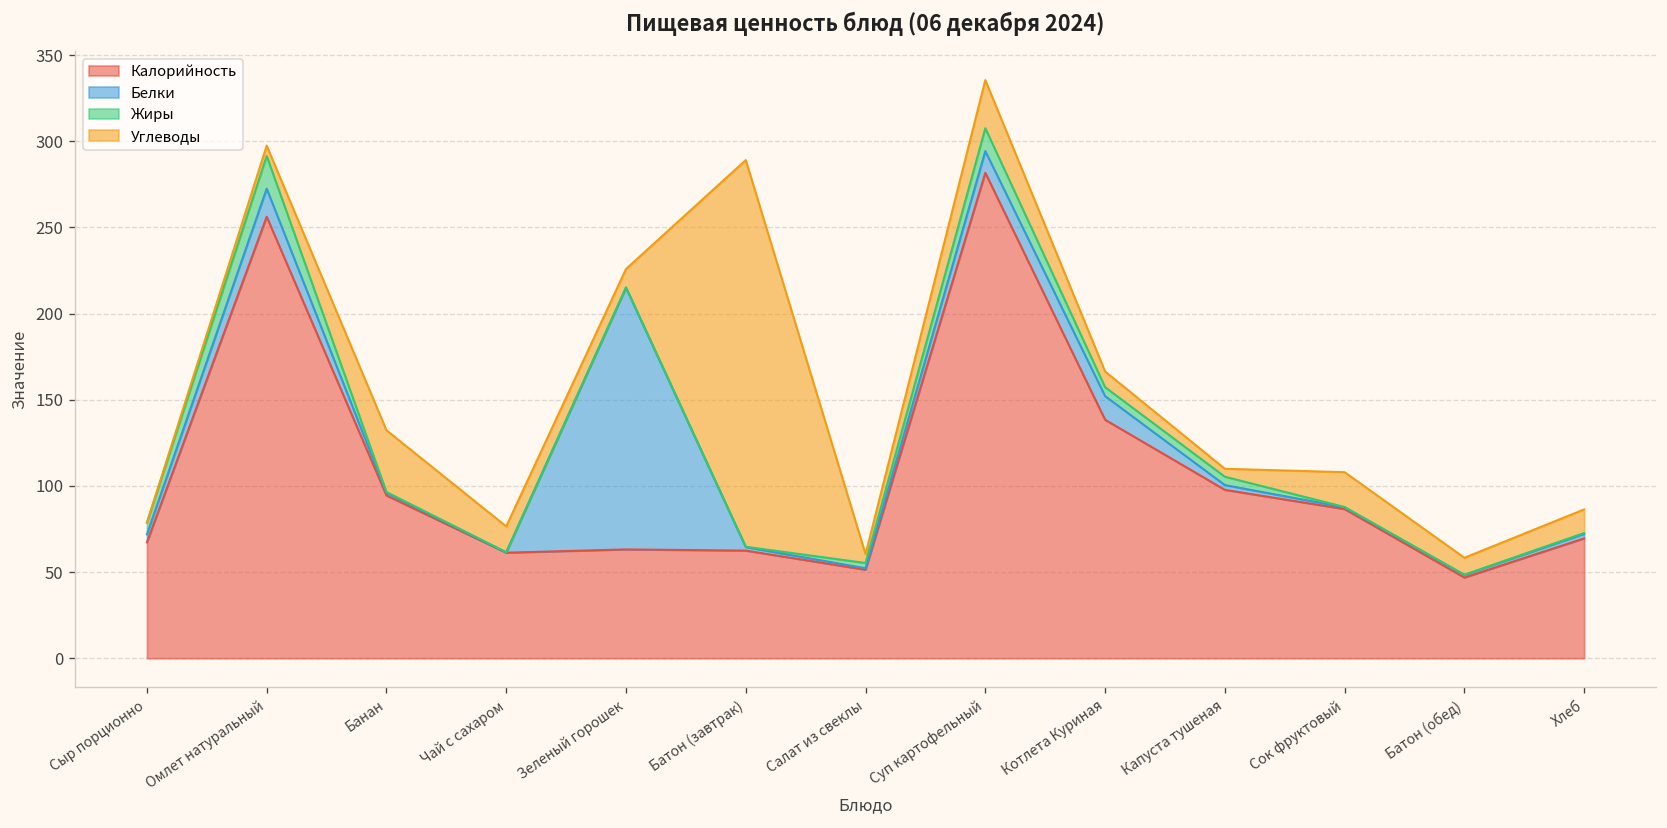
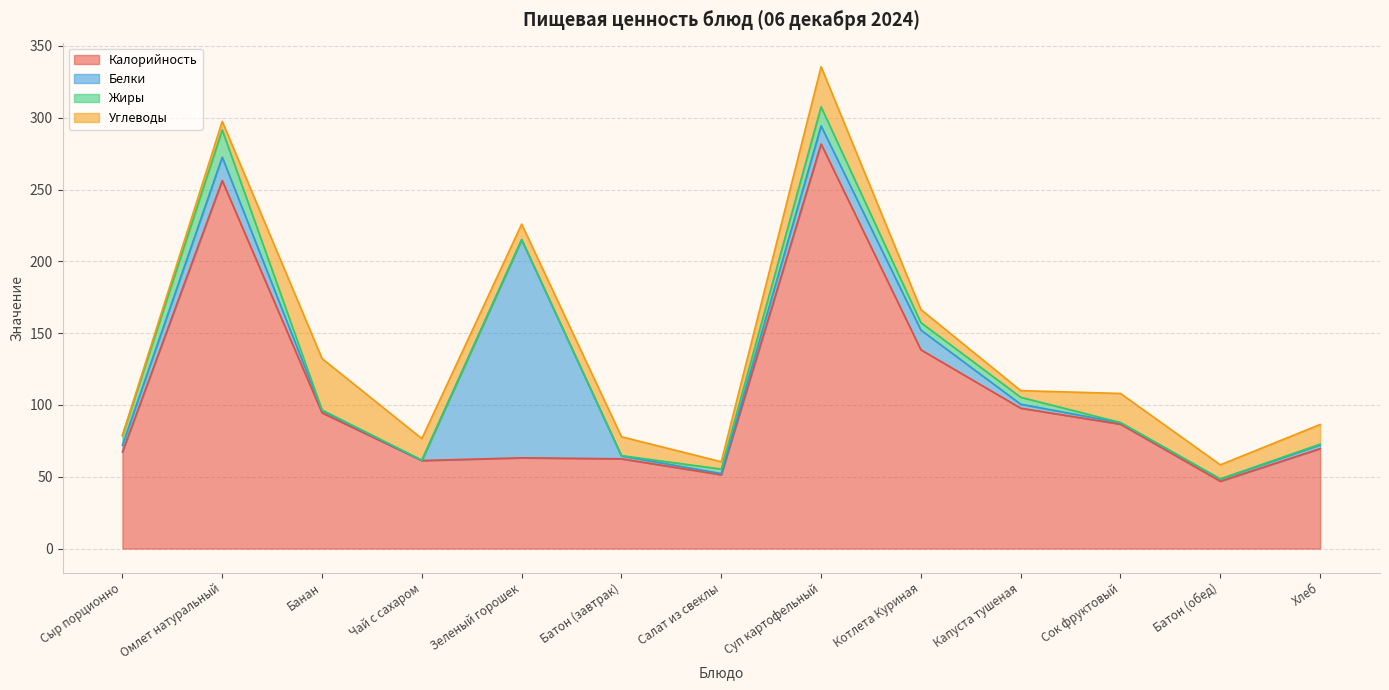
Углеводы, Батон (завтрак): 224 -> 13
